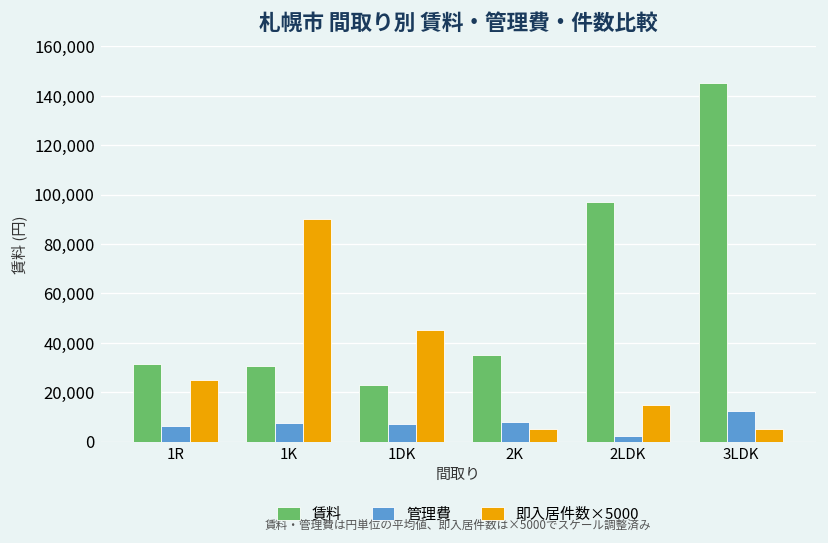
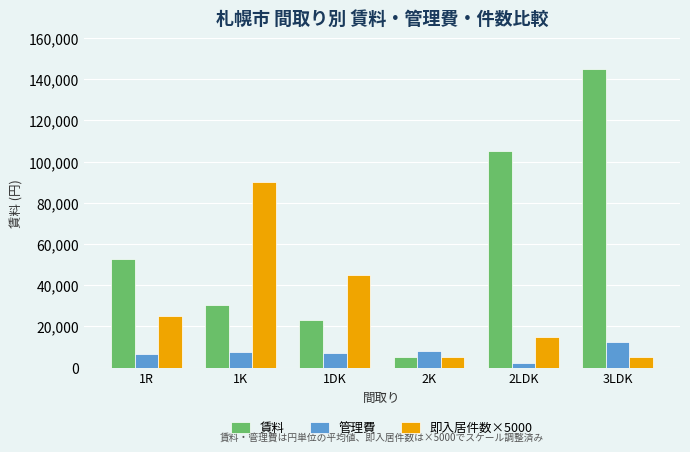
賃料, 1R: 32,000 -> 53,000
賃料, 2K: 35,000 -> 5,000
賃料, 2LDK: 97,000 -> 105,000
